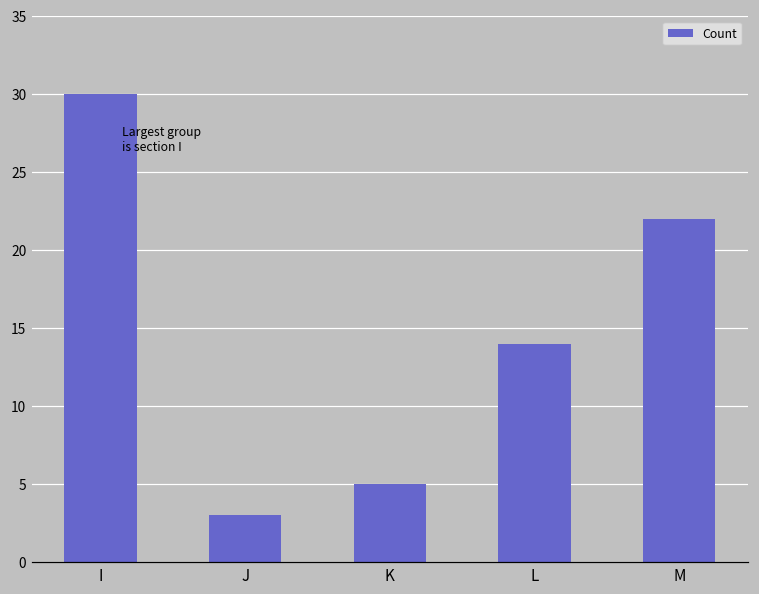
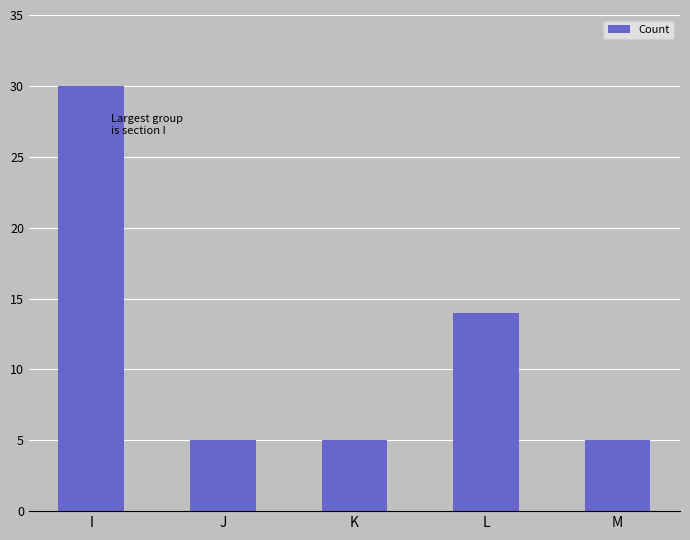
J: 3 -> 5
M: 22 -> 5
